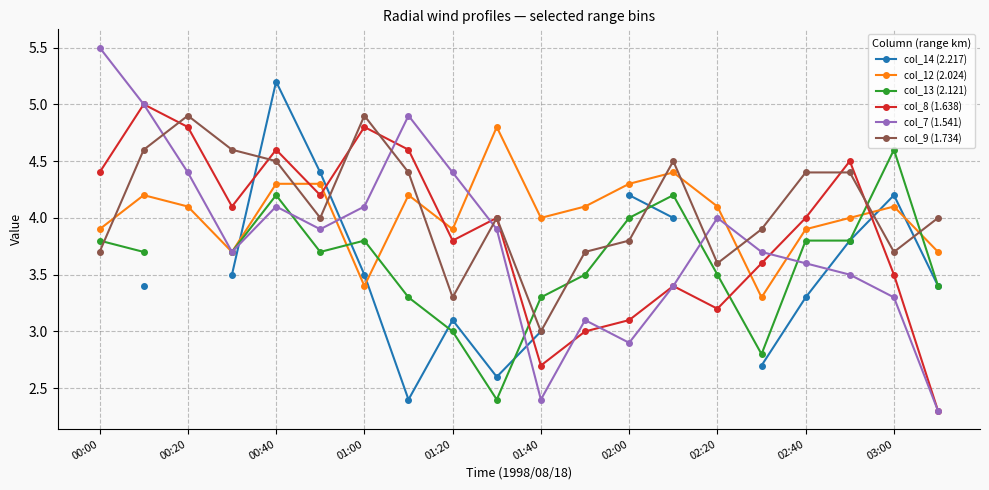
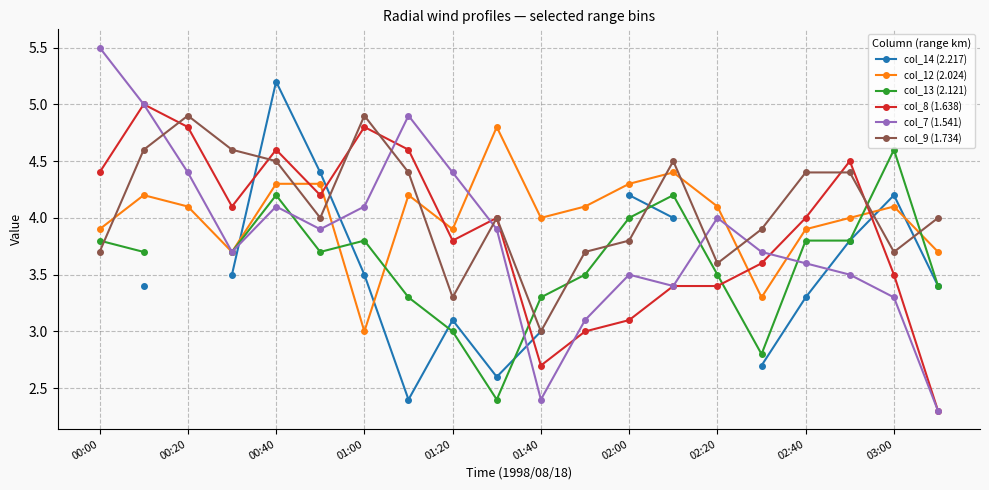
col_12 (2.024), 01:00: 3.4 -> 3.0
col_7 (1.541), 02:00: 2.9 -> 3.5
col_8 (1.638), 02:20: 3.2 -> 3.4
